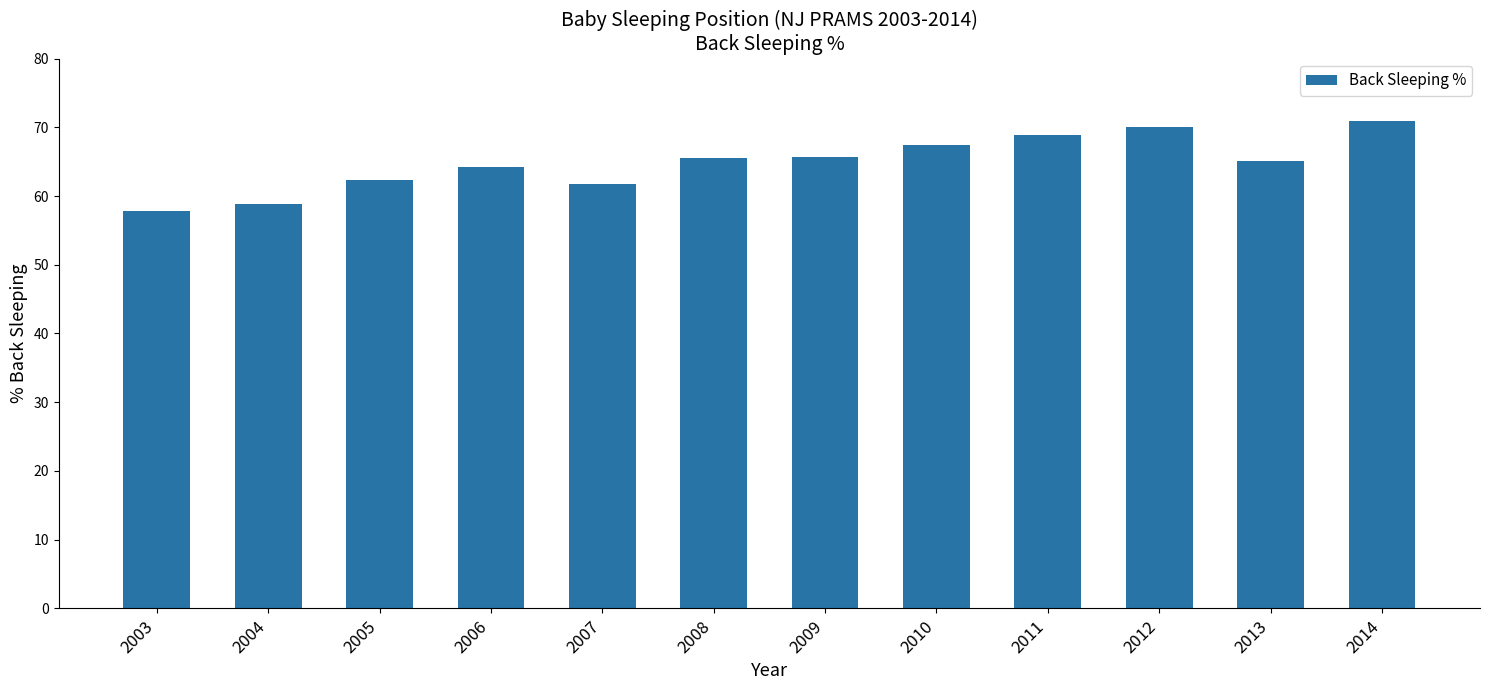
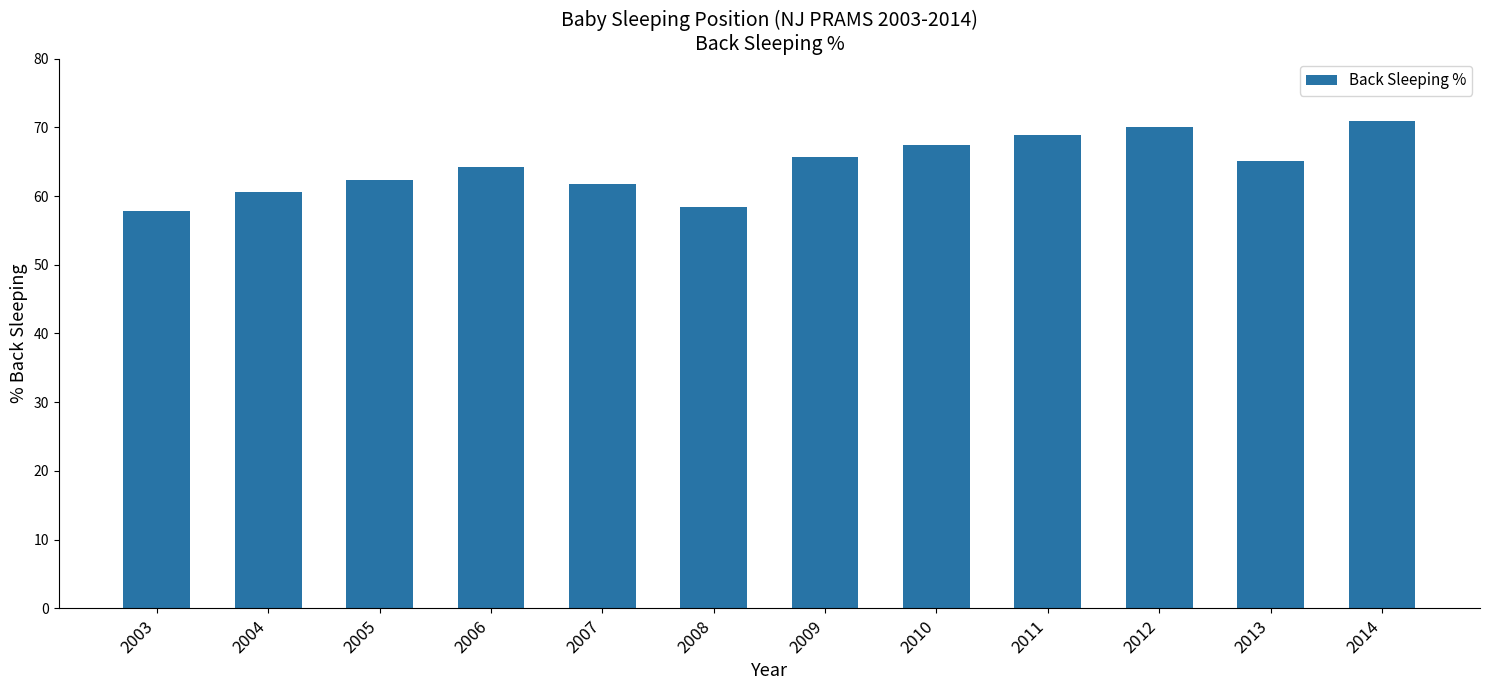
2004: 59 -> 61
2008: 66 -> 58
